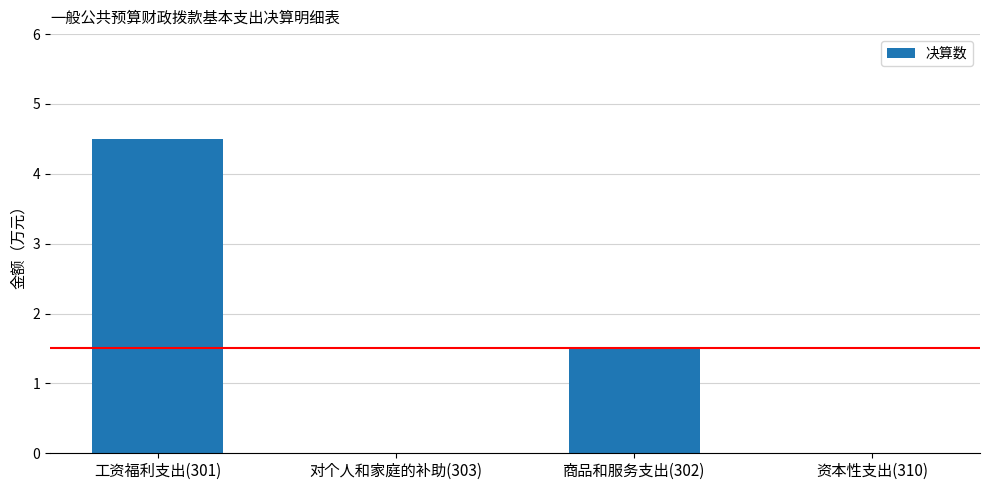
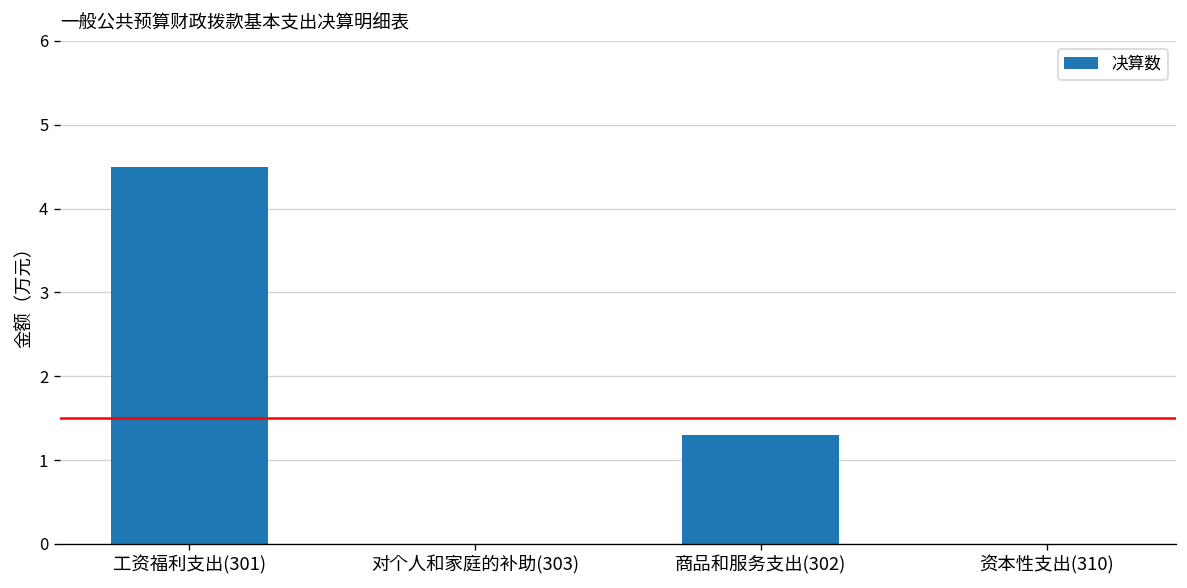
商品和服务支出(302): 1.5 -> 1.3
